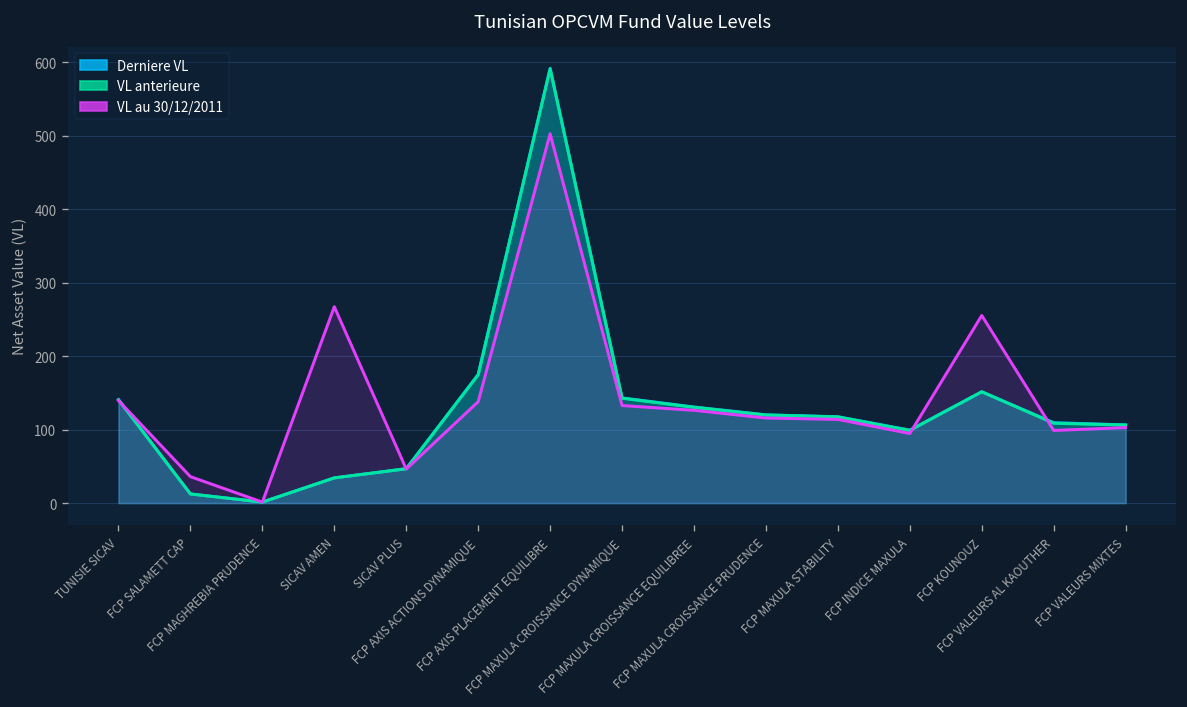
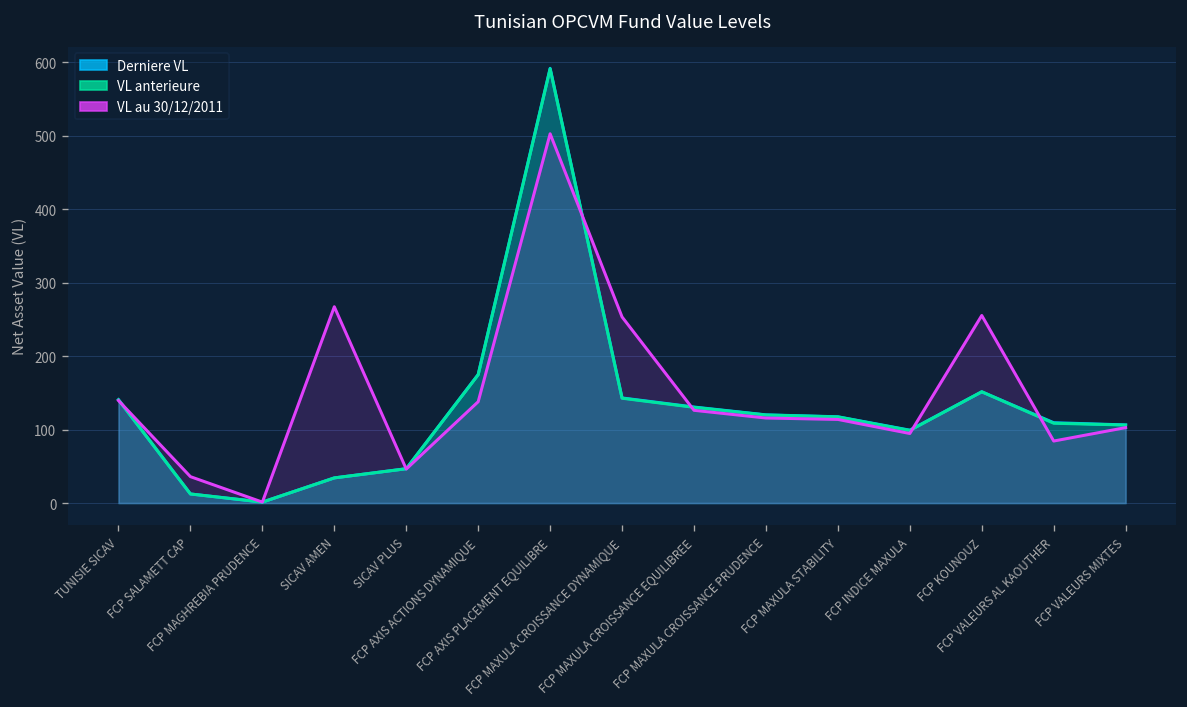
VL au 30/12/2011, FCP MAXULA CROISSANCE DYNAMIQUE: 130 -> 250
VL au 30/12/2011, FCP VALEURS AL KAOUTHER: 100 -> 80
